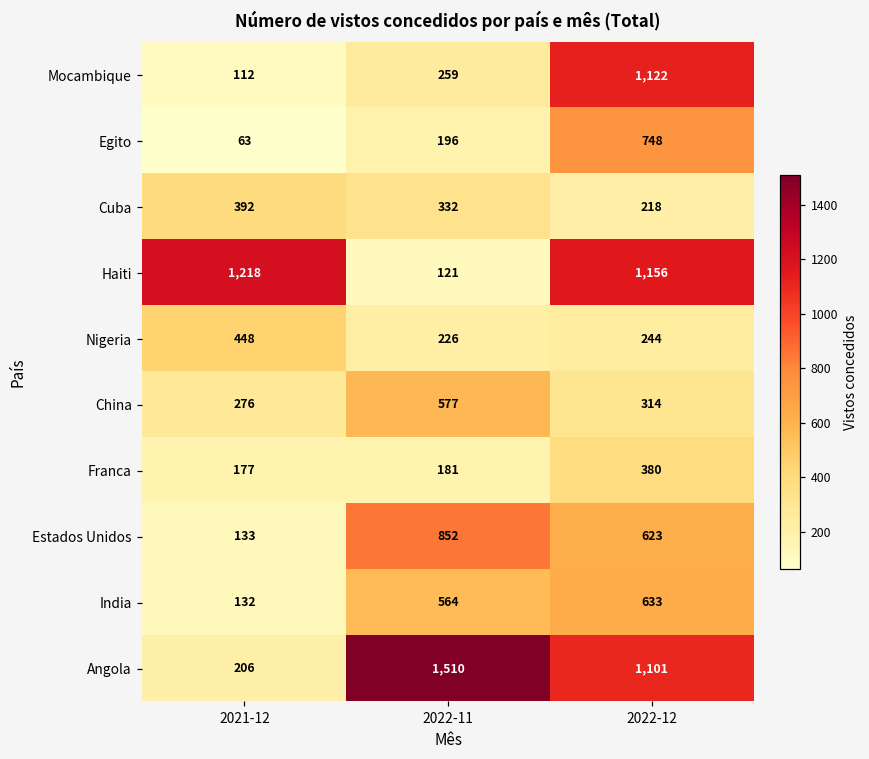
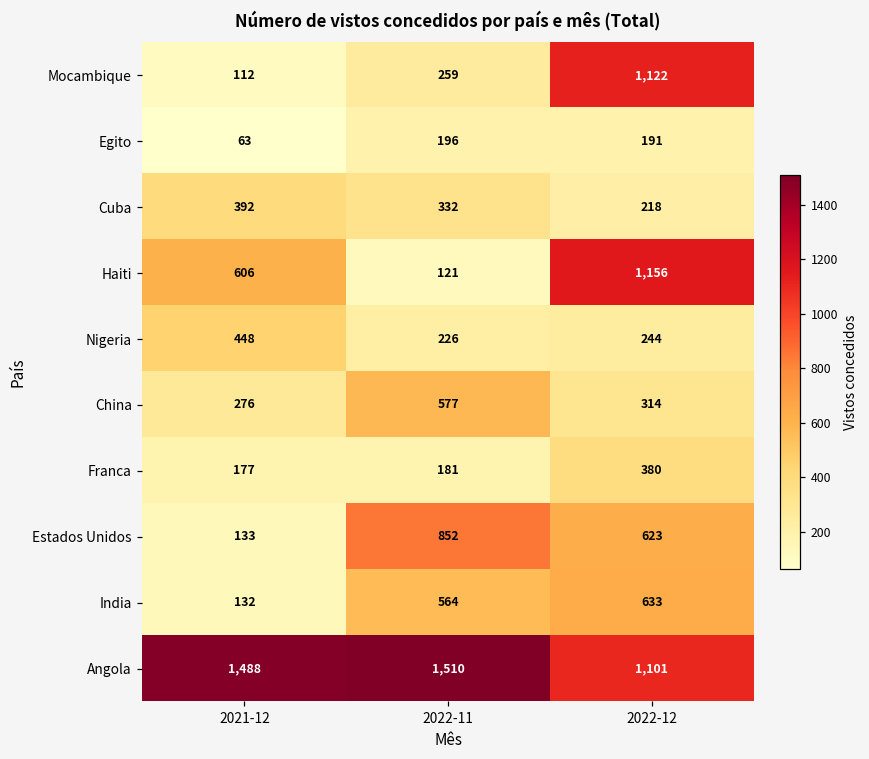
Egito, 2022-12: 748 -> 191
Haiti, 2021-12: 1,218 -> 606
Angola, 2021-12: 206 -> 1,488
